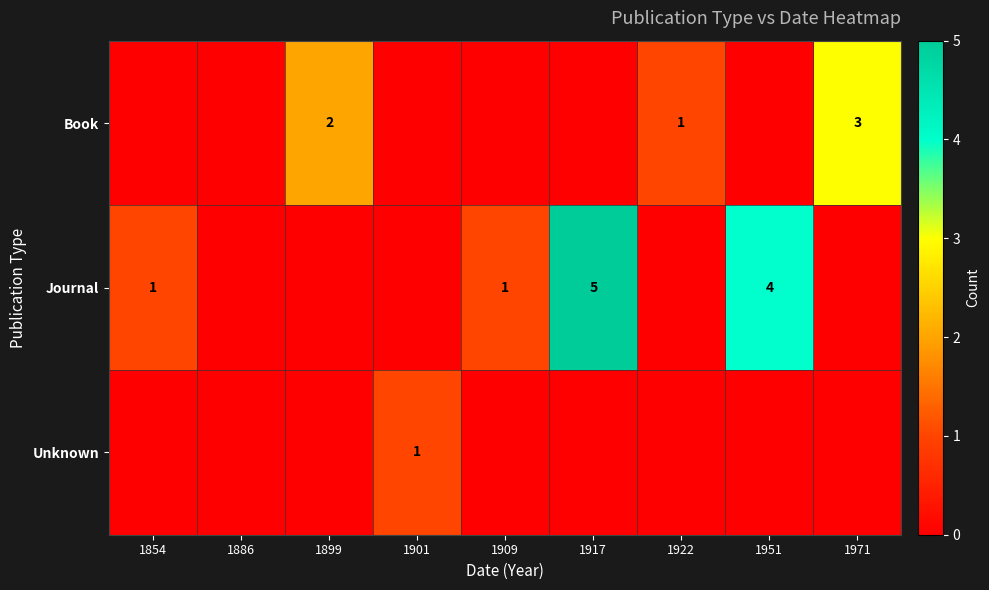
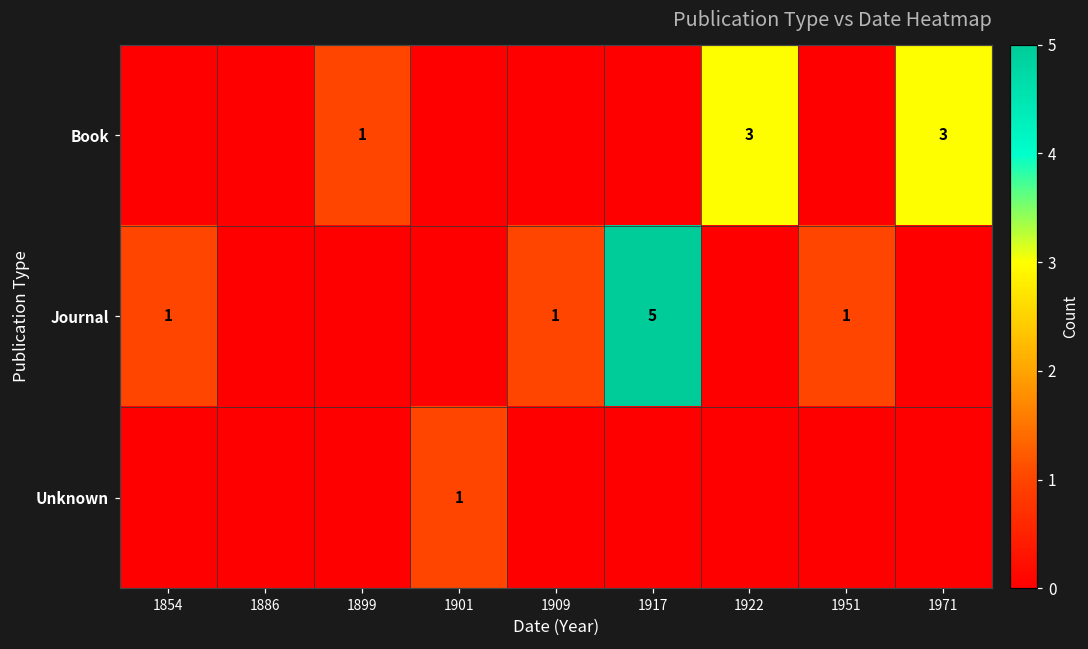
Book, 1899: 2 -> 1
Book, 1922: 1 -> 3
Journal, 1951: 4 -> 1
